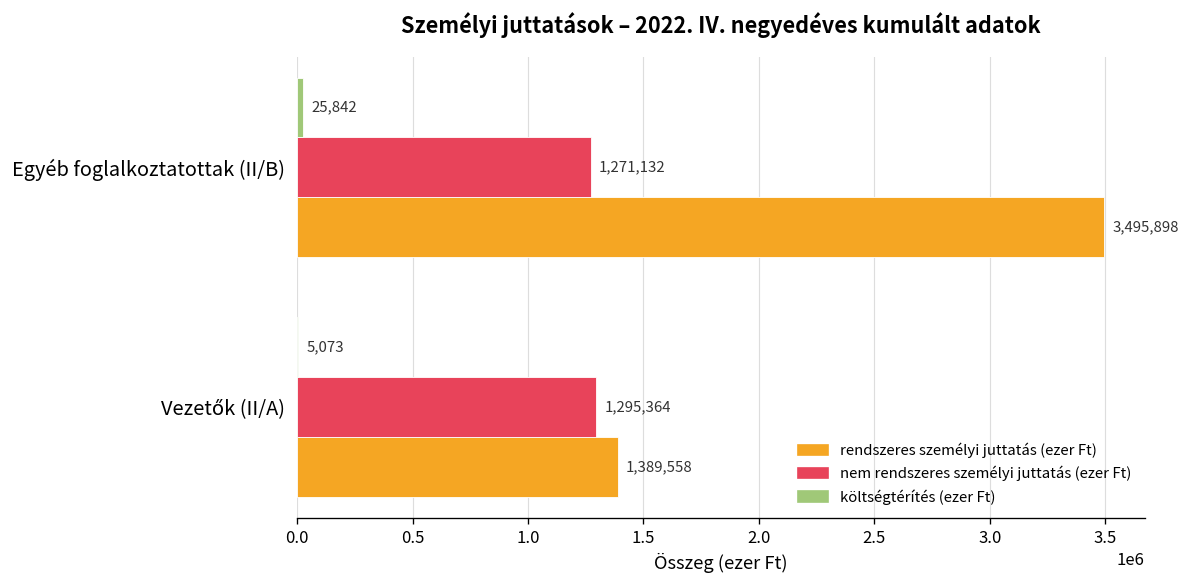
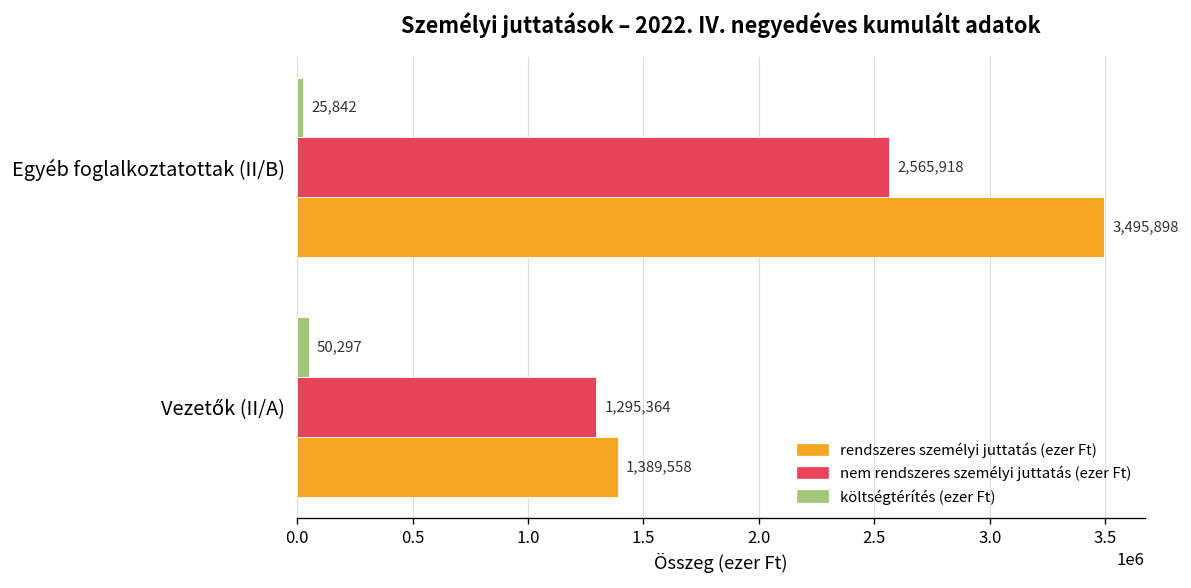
nem rendszeres személyi juttatás (ezer Ft), Egyéb foglalkoztatottak (II/B): 1,271,132 -> 2,565,918
költségtérítés (ezer Ft), Vezetők (II/A): 5,073 -> 50,297
